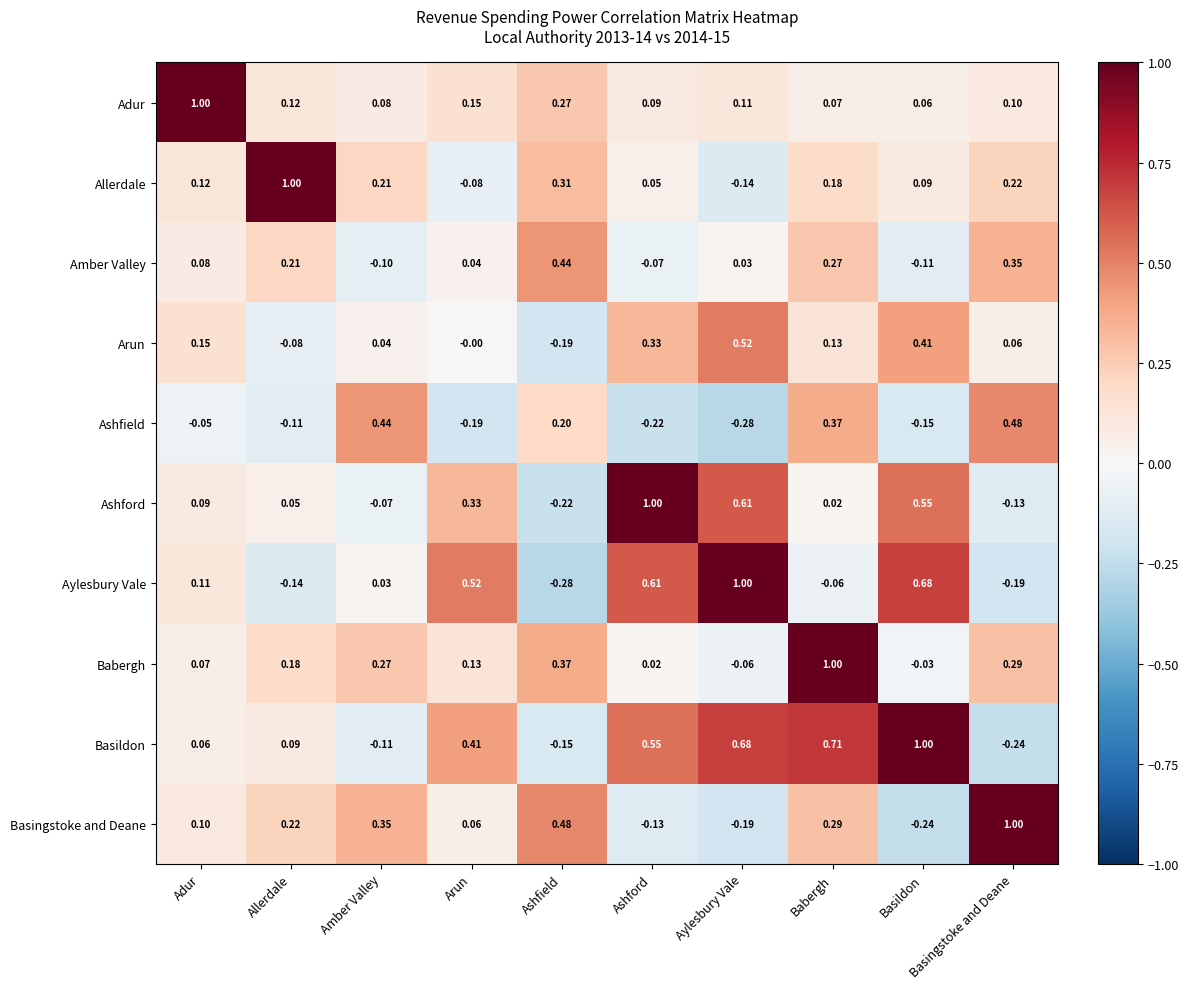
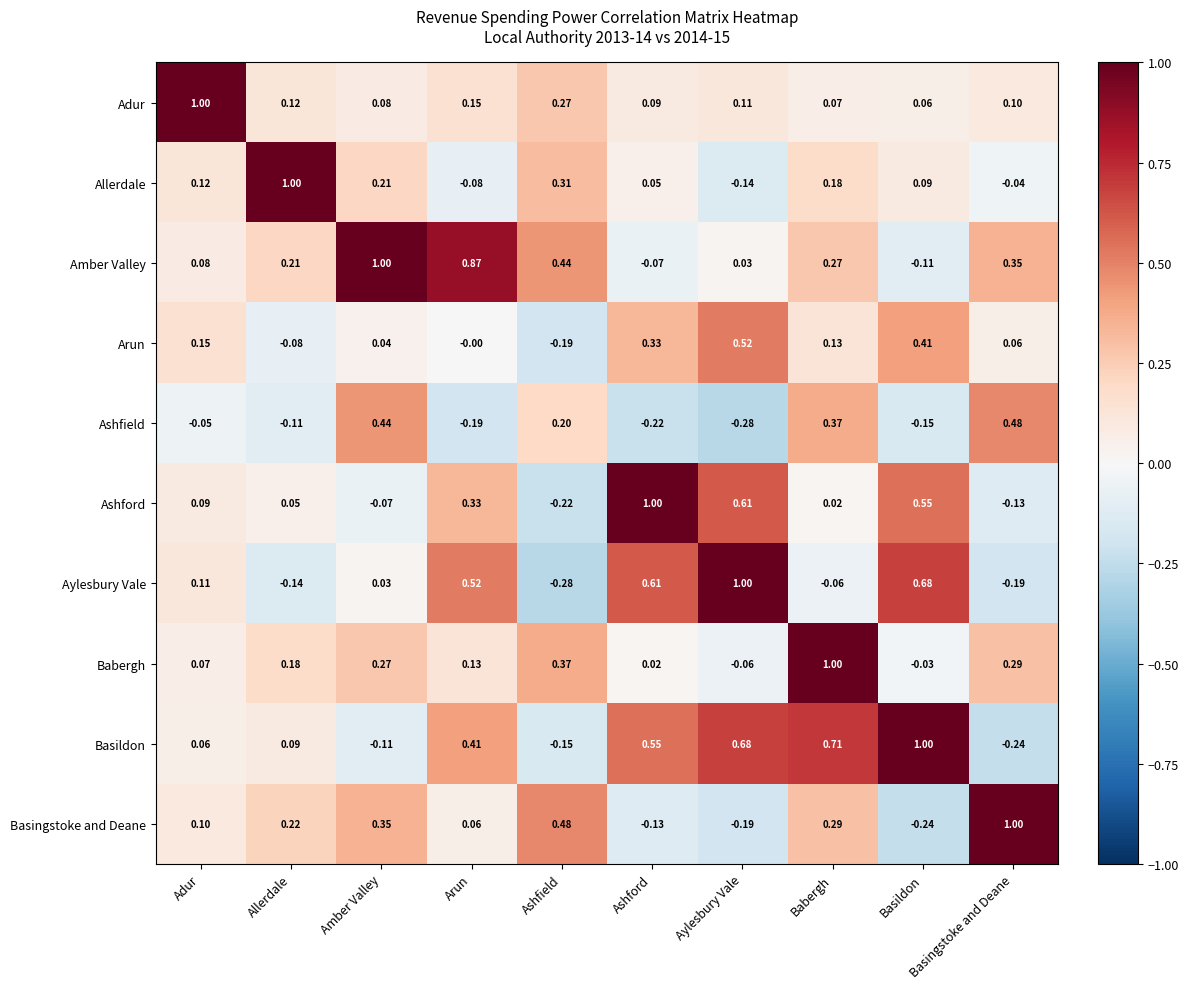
Allerdale, Basingstoke and Deane: 0.22 -> -0.04
Amber Valley, Amber Valley: -0.10 -> 1.00
Amber Valley, Arun: 0.04 -> 0.87
